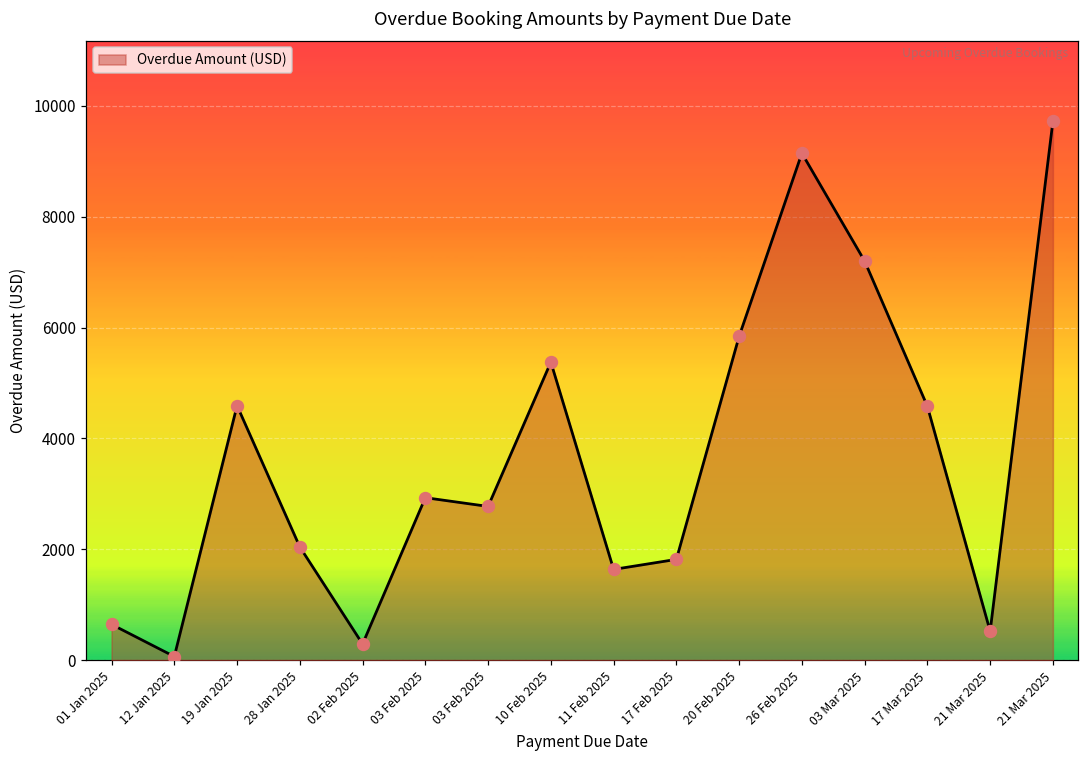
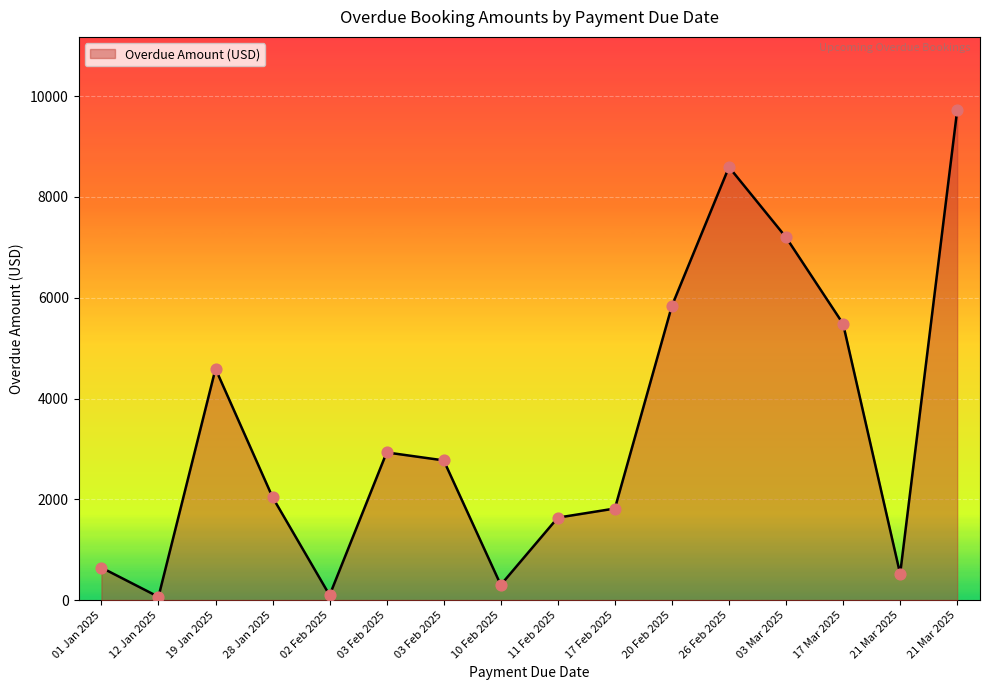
02 Feb 2025: 300 -> 100
10 Feb 2025: 5400 -> 300
26 Feb 2025: 9100 -> 8600
17 Mar 2025: 4600 -> 5500
